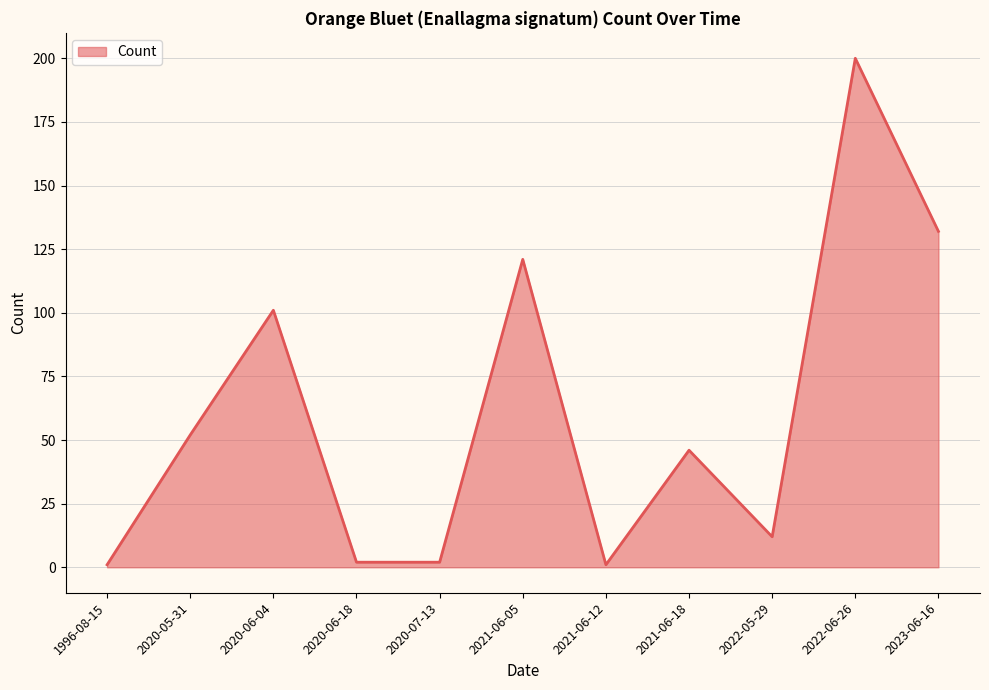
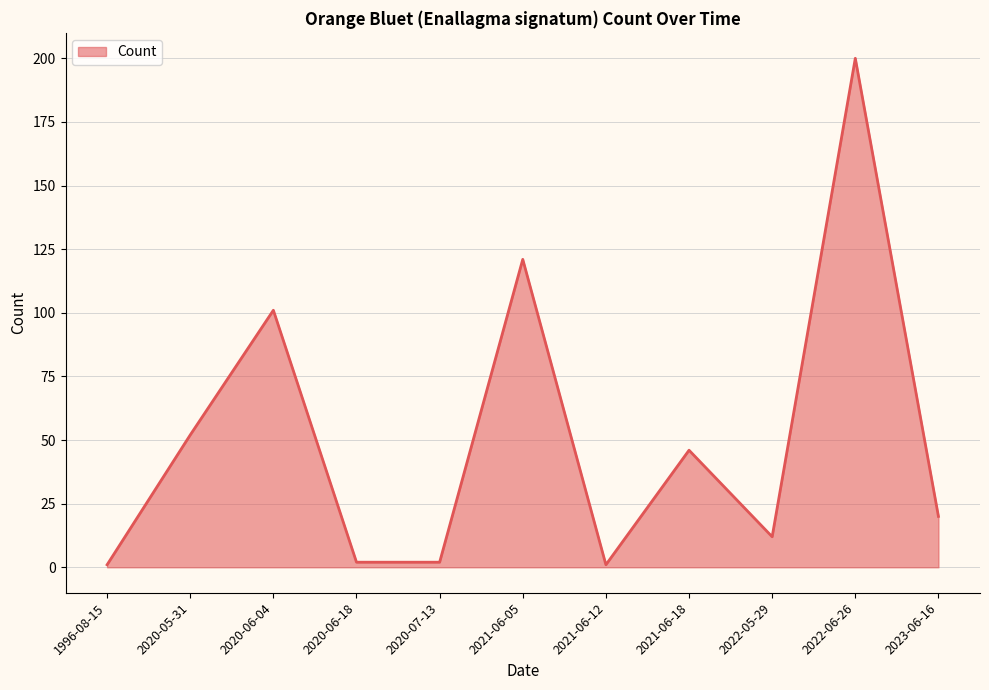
2023-06-16: 132 -> 20
